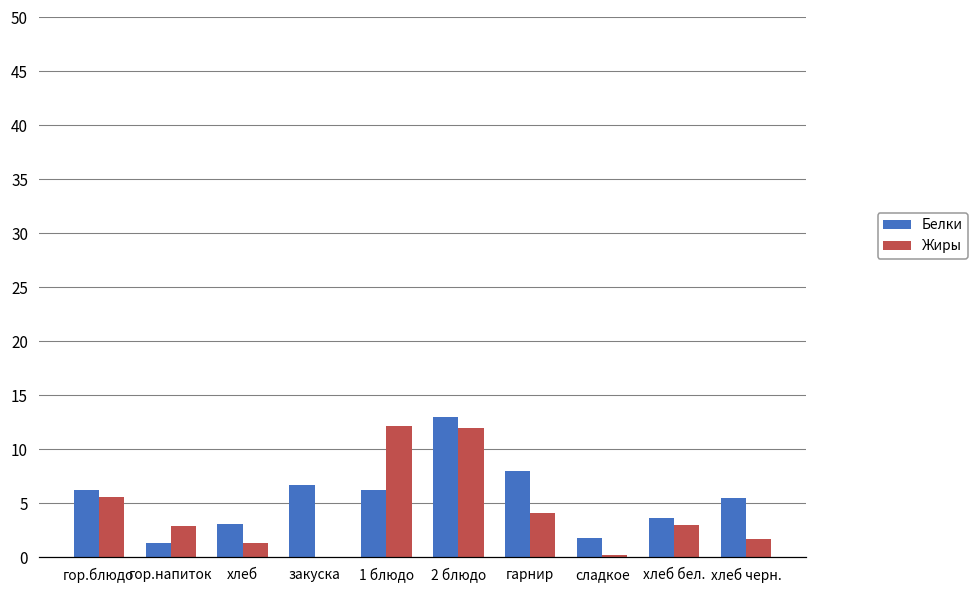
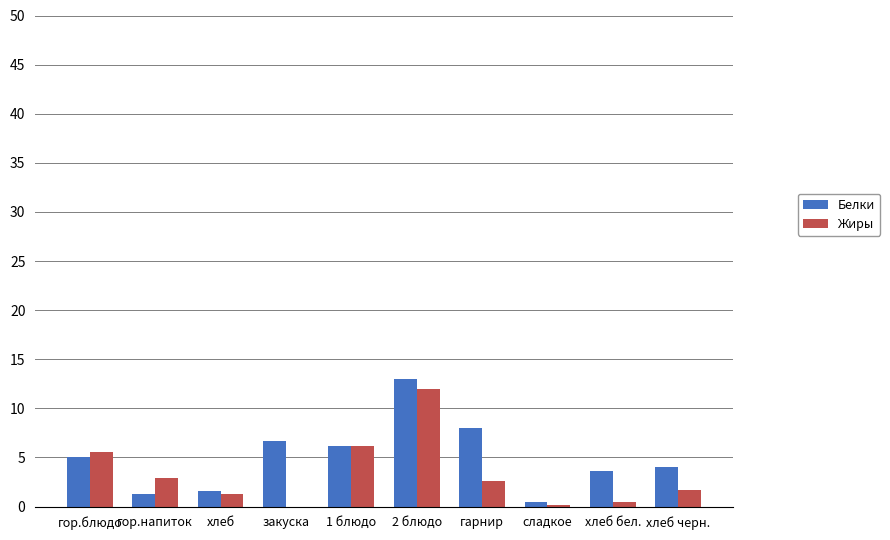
Белки, гор.блюдо: 6 -> 5
Белки, хлеб: 3 -> 2
Жиры, 1 блюдо: 12 -> 6
Жиры, гарнир: 4 -> 3
Белки, сладкое: 2 -> 1
Жиры, хлеб бел.: 3 -> 0
Белки, хлеб черн.: 6 -> 4
